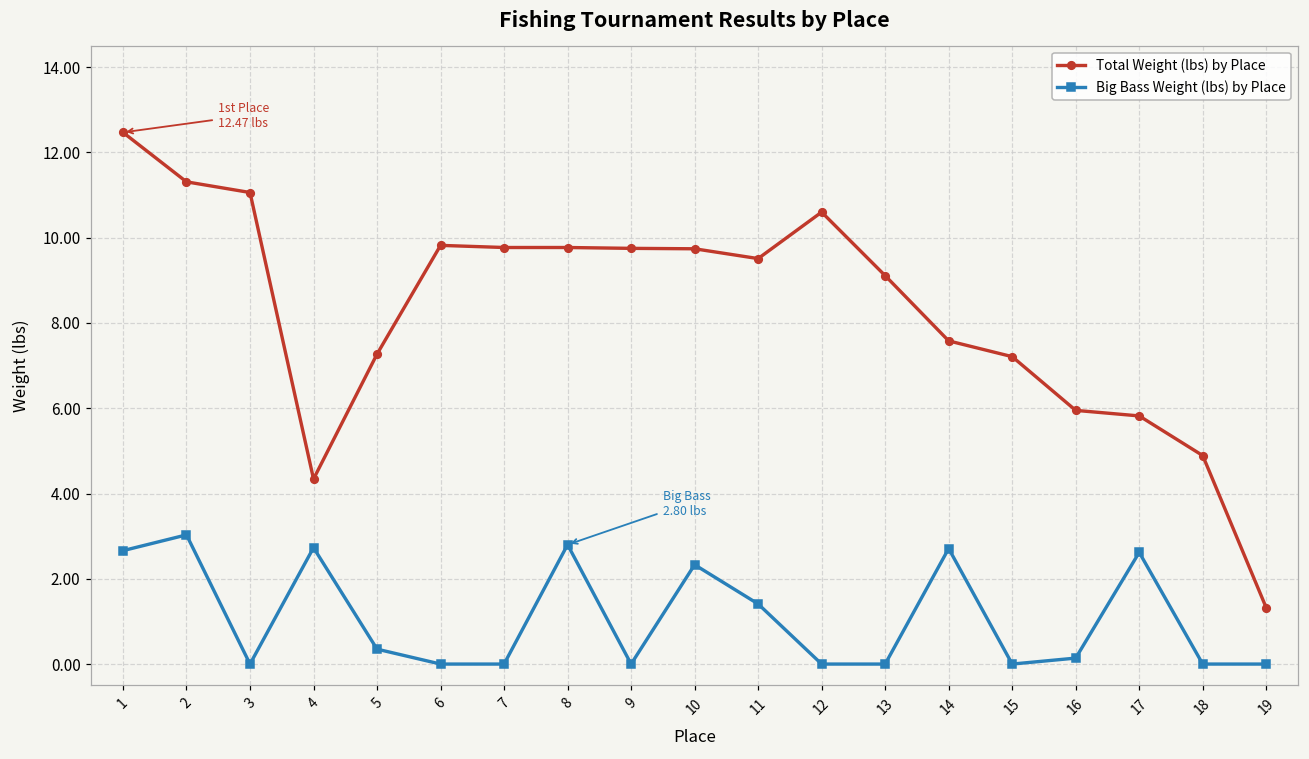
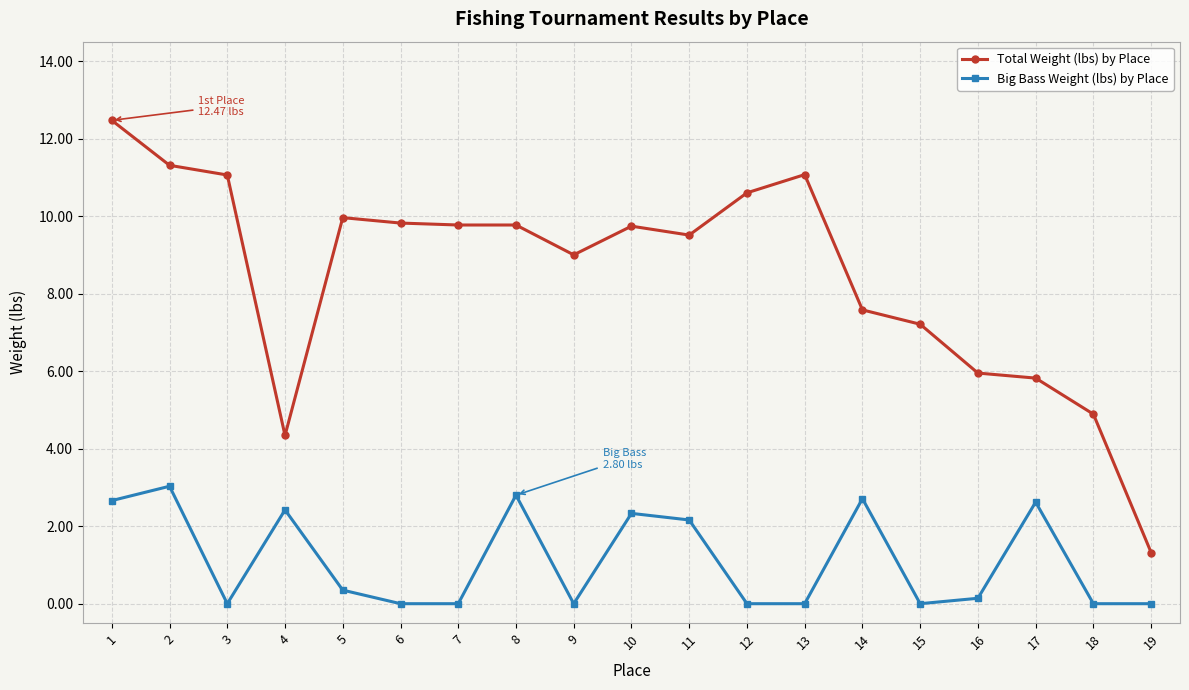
Big Bass Weight (lbs) by Place, 4: 2.7 -> 2.4
Total Weight (lbs) by Place, 5: 7.3 -> 10.0
Total Weight (lbs) by Place, 9: 9.8 -> 9.0
Big Bass Weight (lbs) by Place, 11: 1.4 -> 2.2
Total Weight (lbs) by Place, 13: 9.1 -> 11.1
